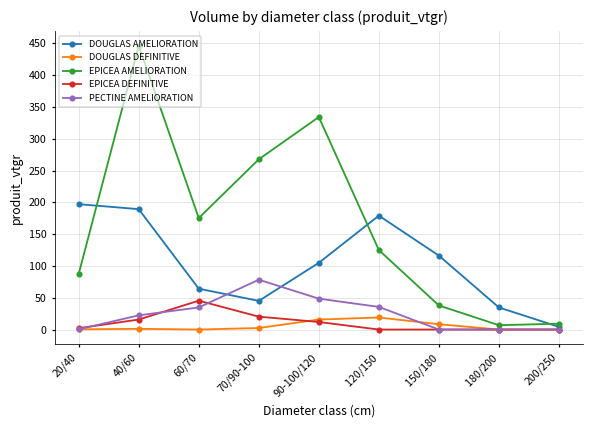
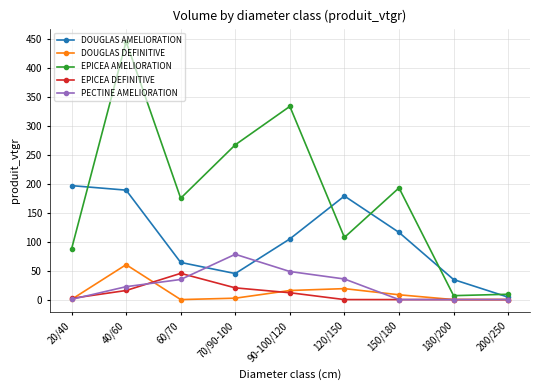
DOUGLAS DEFINITIVE, 40/60: 0 -> 60
EPICEA AMELIORATION, 120/150: 120 -> 110
EPICEA AMELIORATION, 150/180: 40 -> 190
